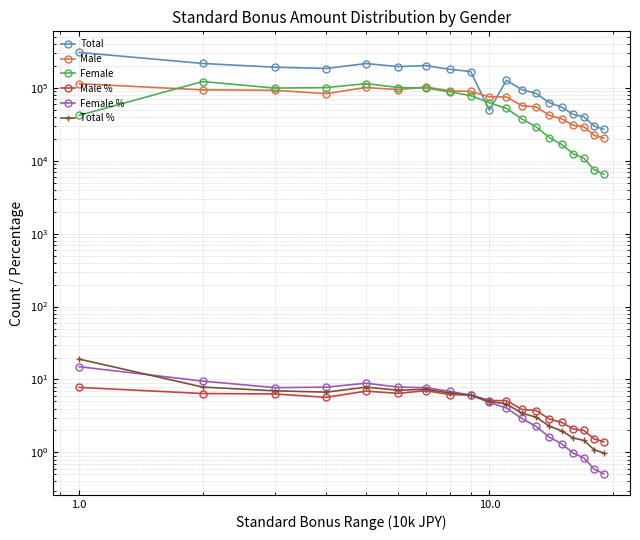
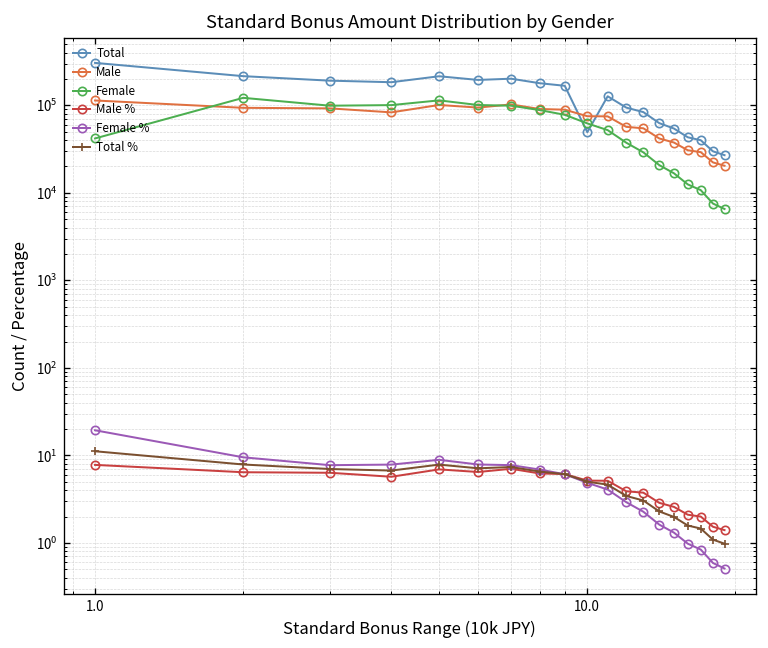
Female %, 1.0: 15 -> 19
Total %, 1.0: 19 -> 11
